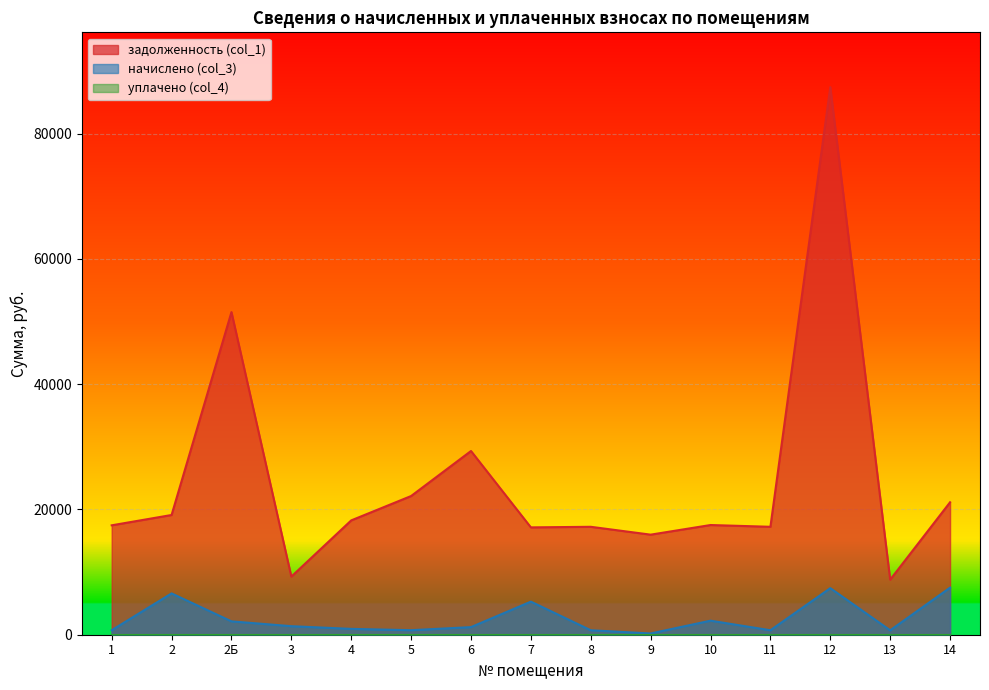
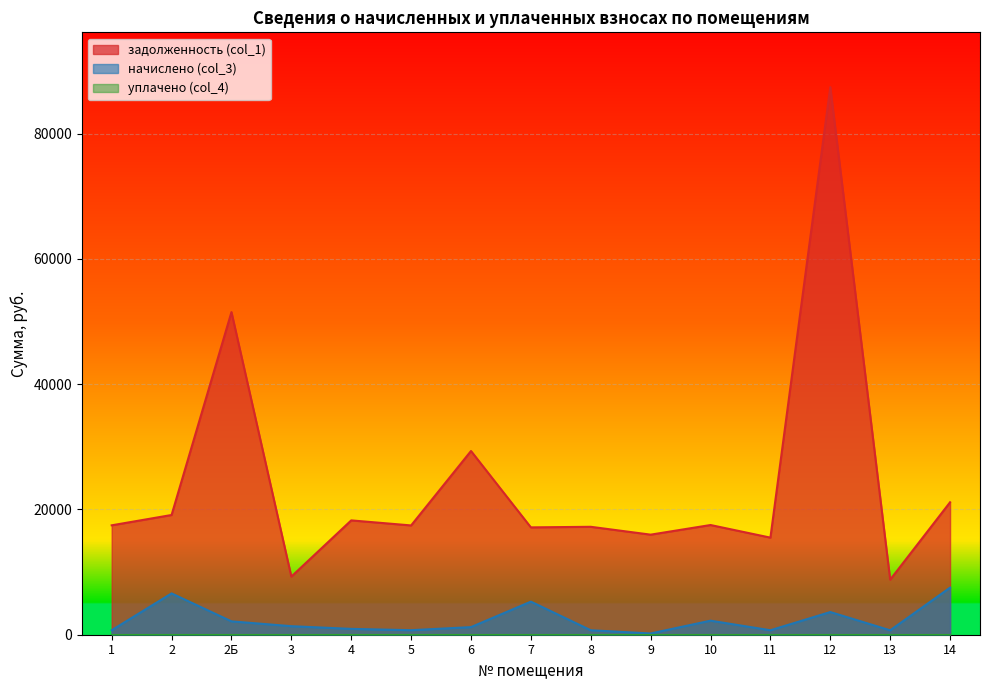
задолженность (col_1), 5: 22000 -> 17000
задолженность (col_1), 11: 17000 -> 16000
начислено (col_3), 12: 7000 -> 4000
